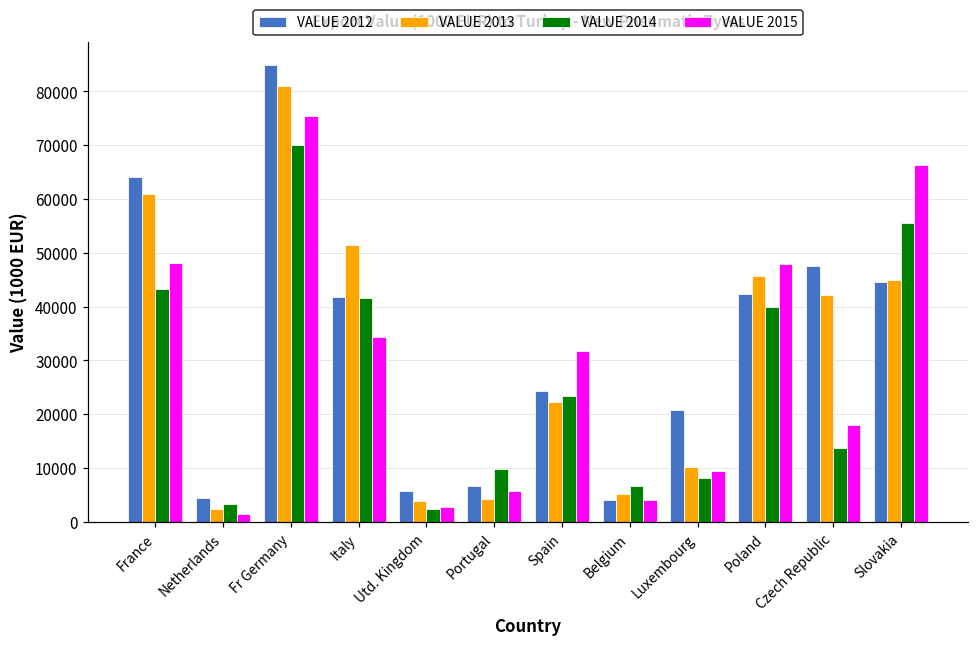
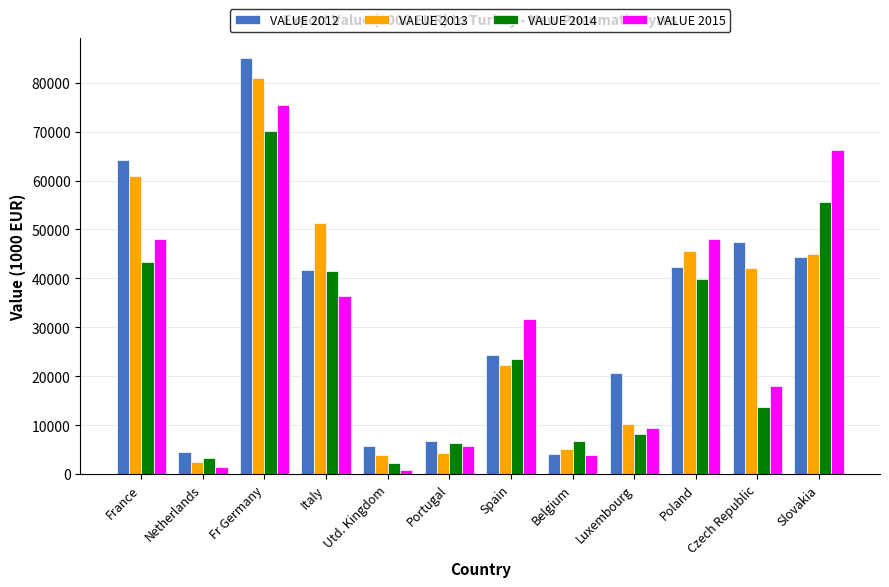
VALUE 2015, Italy: 34000 -> 36000
VALUE 2015, Utd. Kingdom: 3000 -> 1000
VALUE 2014, Portugal: 10000 -> 6000
